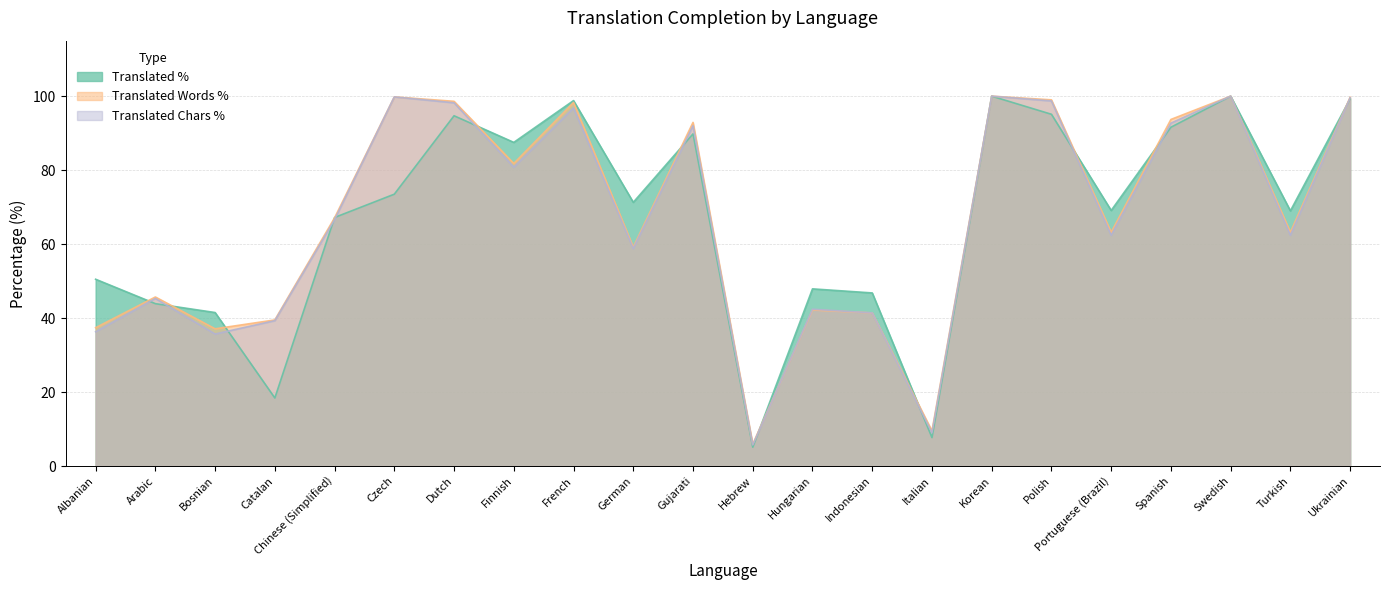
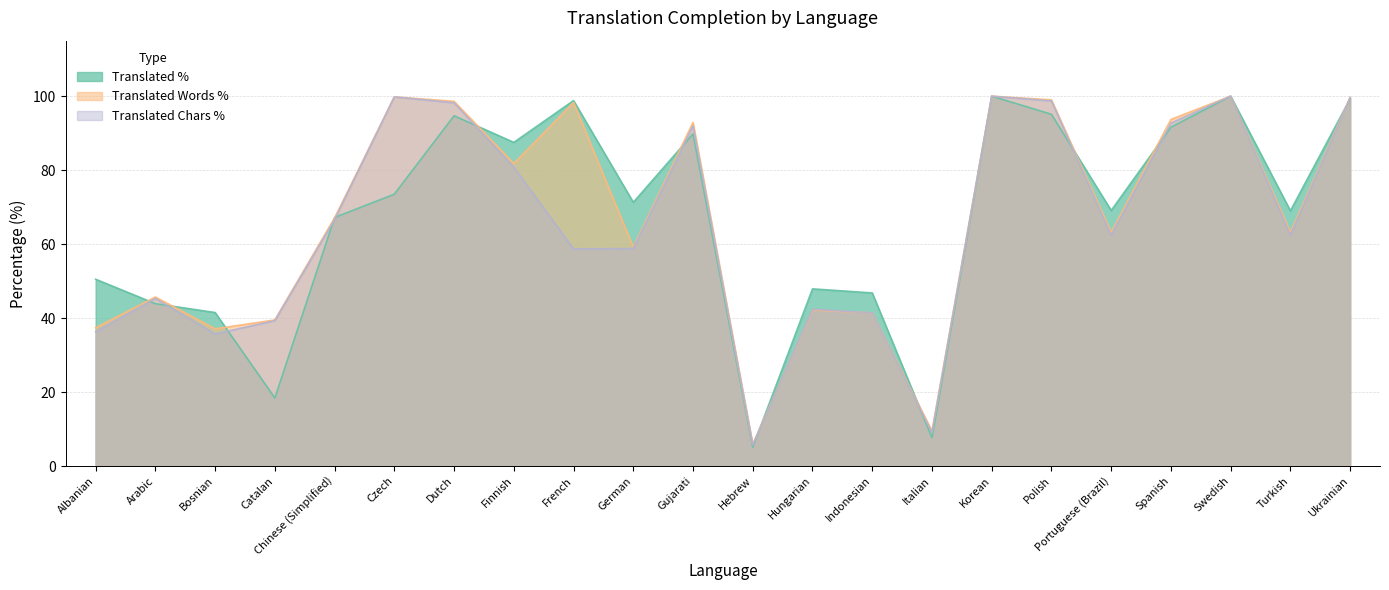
Translated Chars %, French: 97 -> 59
